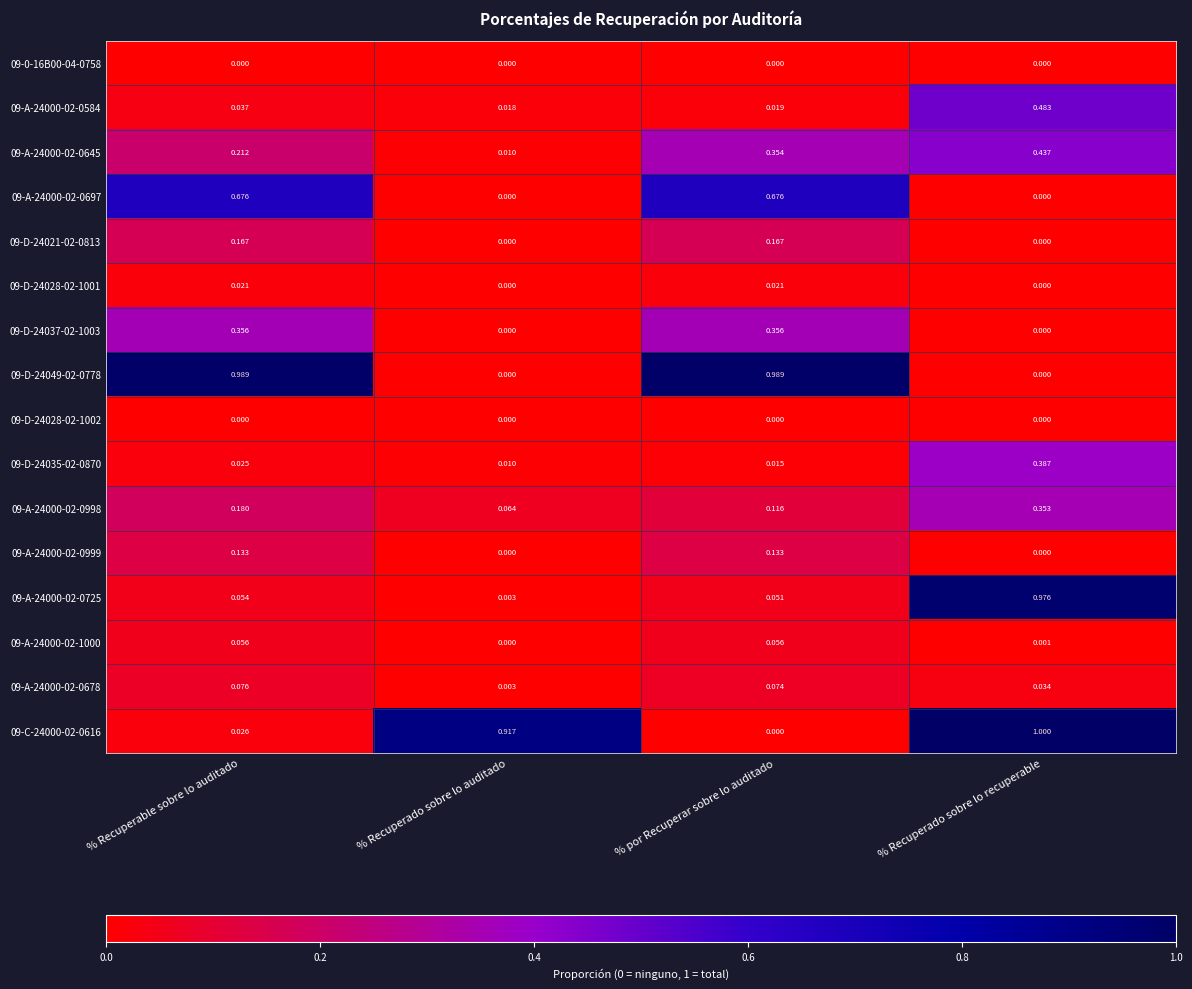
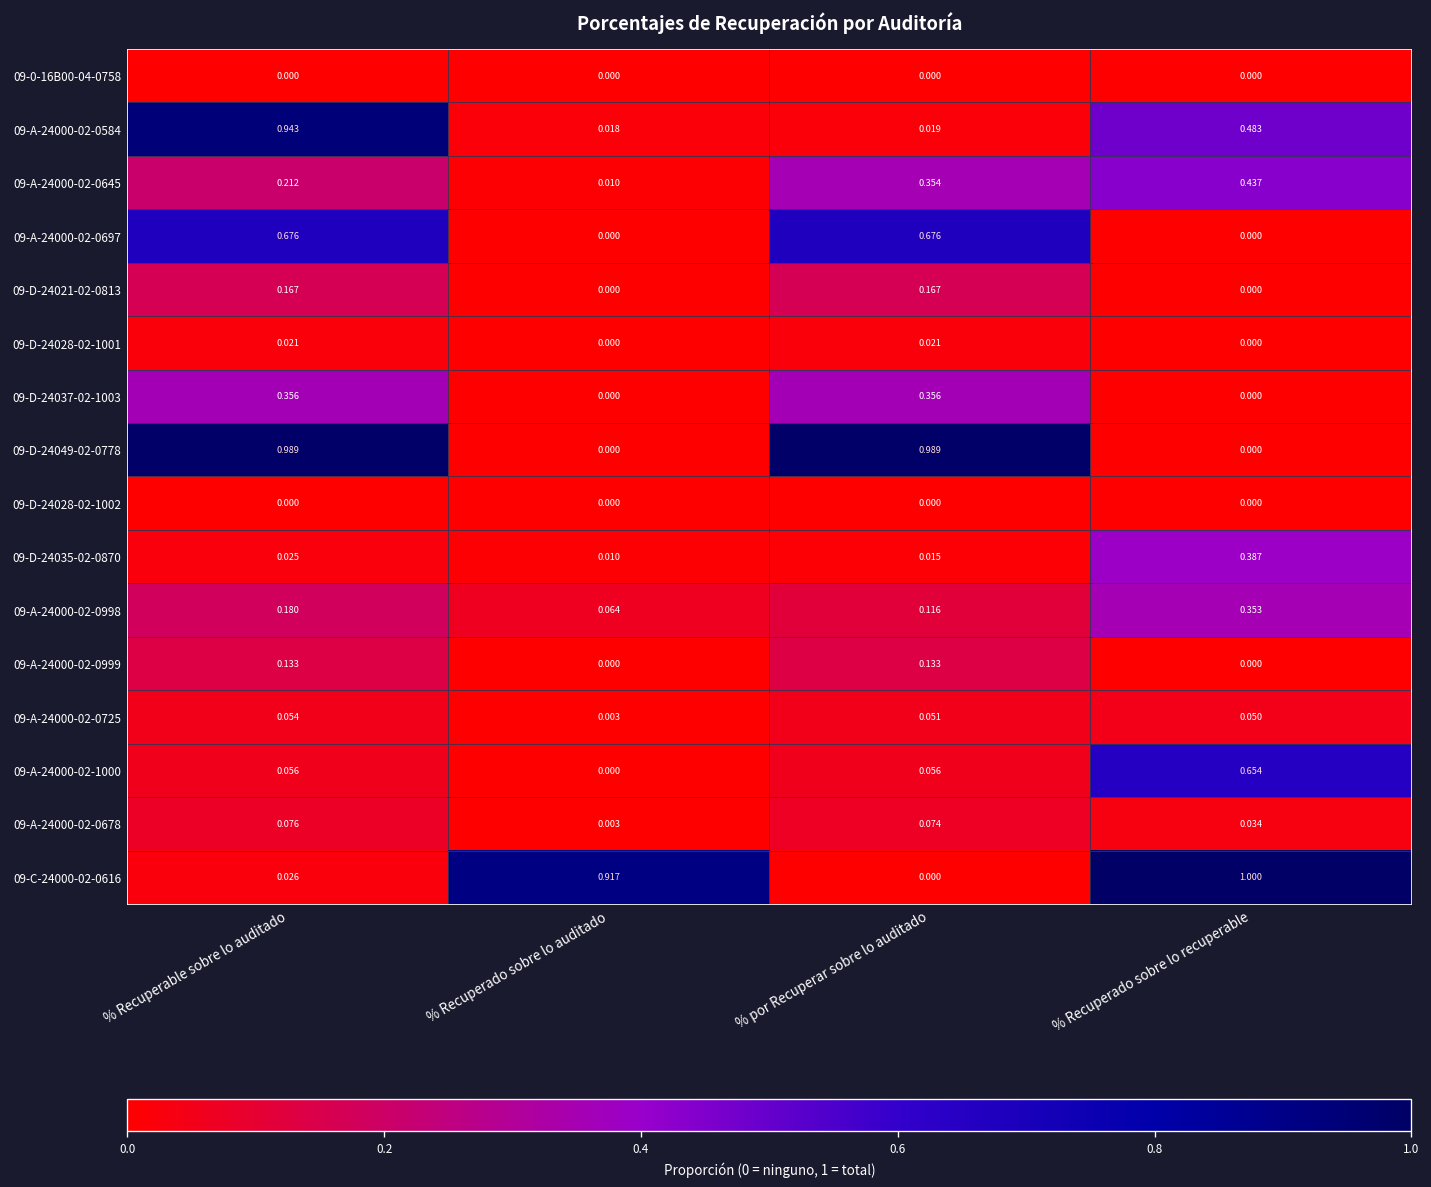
09-A-24000-02-0584, % Recuperable sobre lo auditado: 0.037 -> 0.943
09-A-24000-02-0725, % Recuperado sobre lo recuperable: 0.976 -> 0.050
09-A-24000-02-1000, % Recuperado sobre lo recuperable: 0.001 -> 0.654
